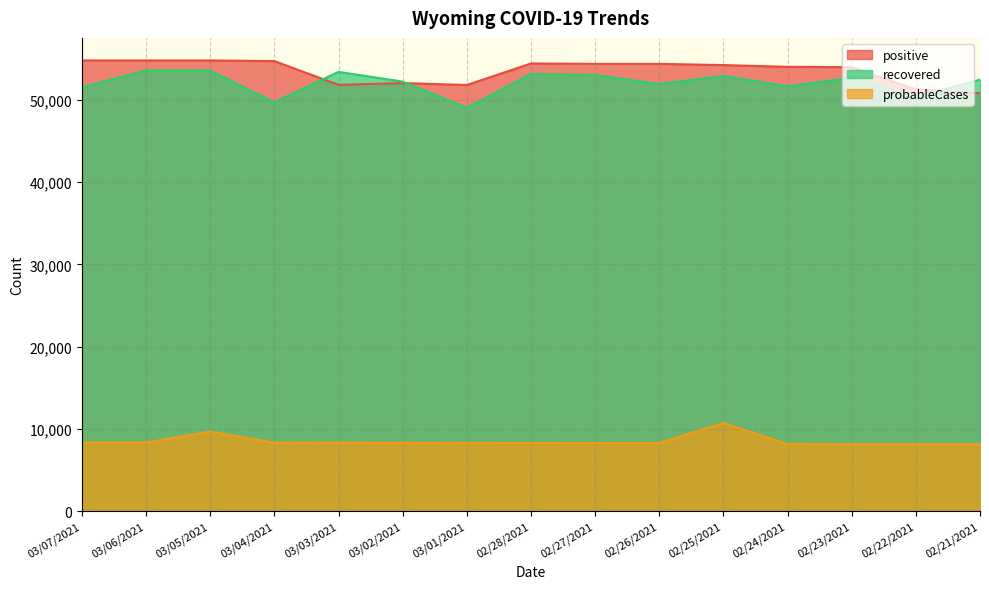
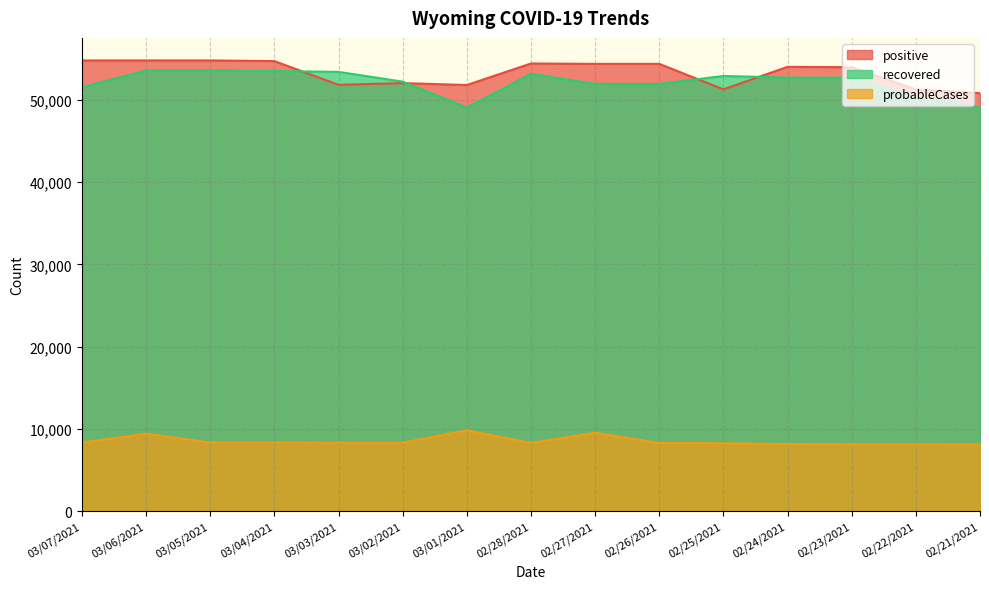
probableCases, 03/06/2021: 8,000 -> 9,000
probableCases, 03/05/2021: 10,000 -> 8,000
recovered, 03/04/2021: 50,000 -> 53,000
probableCases, 03/01/2021: 8,000 -> 10,000
recovered, 02/27/2021: 53,000 -> 52,000
probableCases, 02/27/2021: 8,000 -> 10,000
positive, 02/25/2021: 54,000 -> 51,000
probableCases, 02/25/2021: 11,000 -> 8,000
recovered, 02/24/2021: 52,000 -> 53,000
recovered, 02/21/2021: 52,000 -> 49,000
